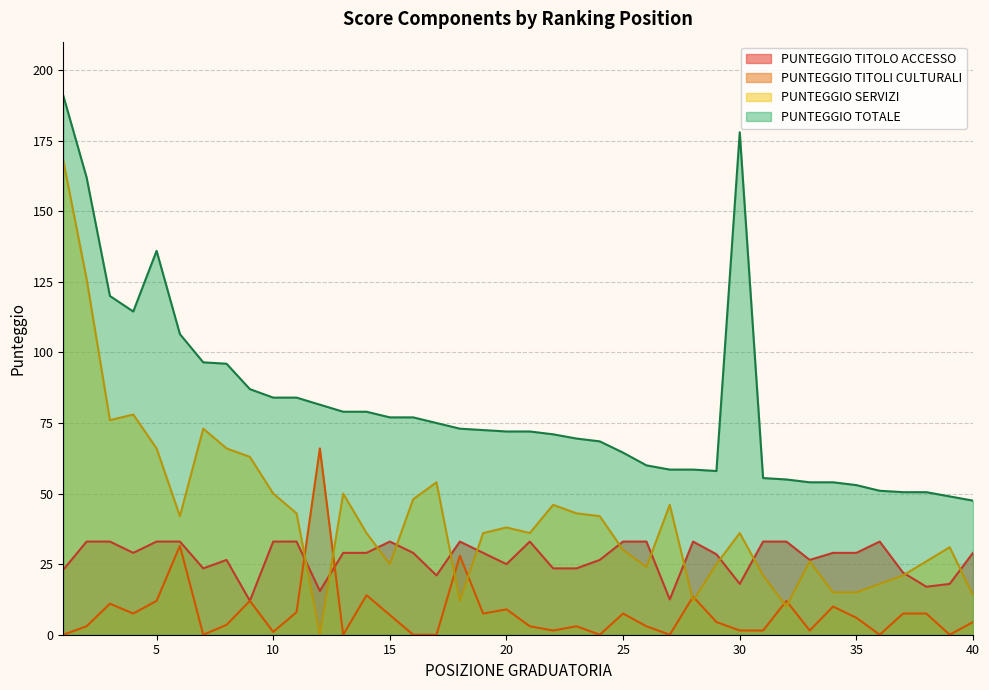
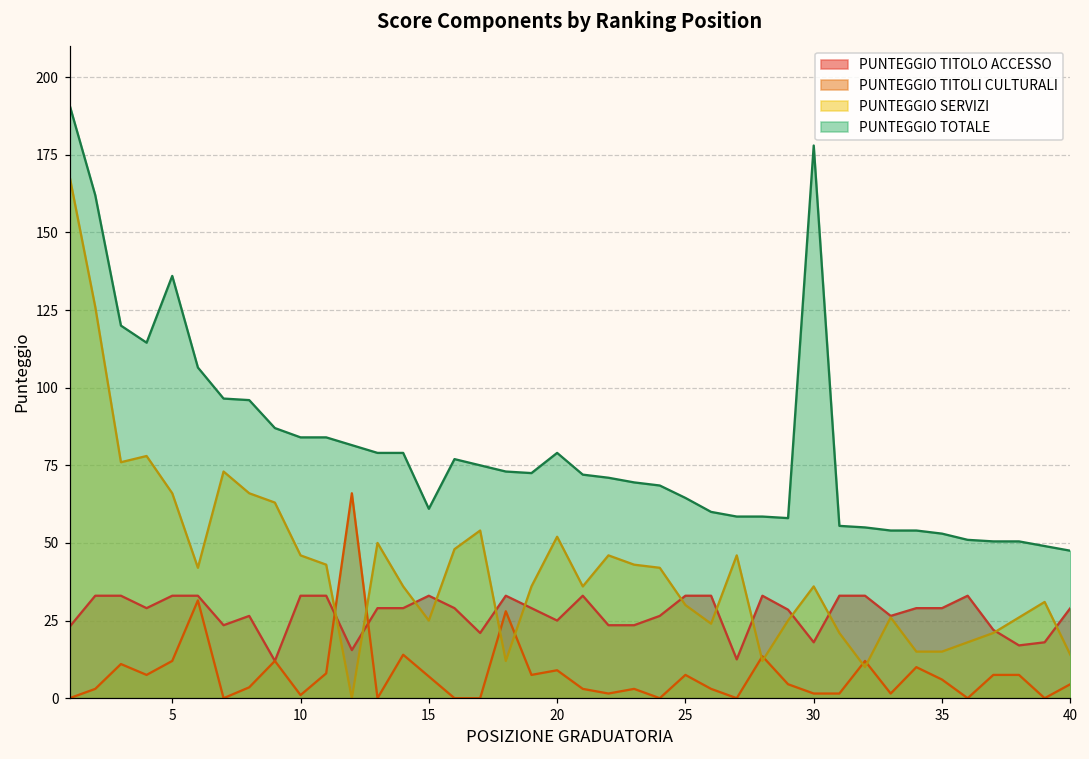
PUNTEGGIO SERVIZI, 10: 50 -> 46
PUNTEGGIO TOTALE, 15: 77 -> 61
PUNTEGGIO SERVIZI, 20: 38 -> 52
PUNTEGGIO TOTALE, 20: 72 -> 79
